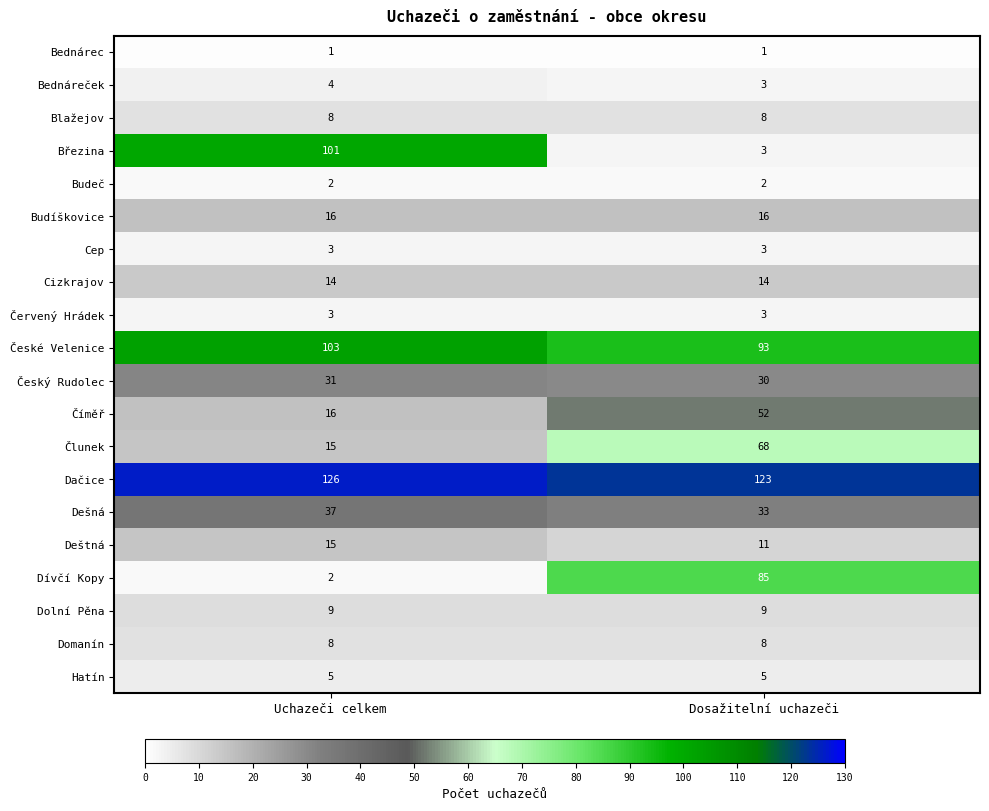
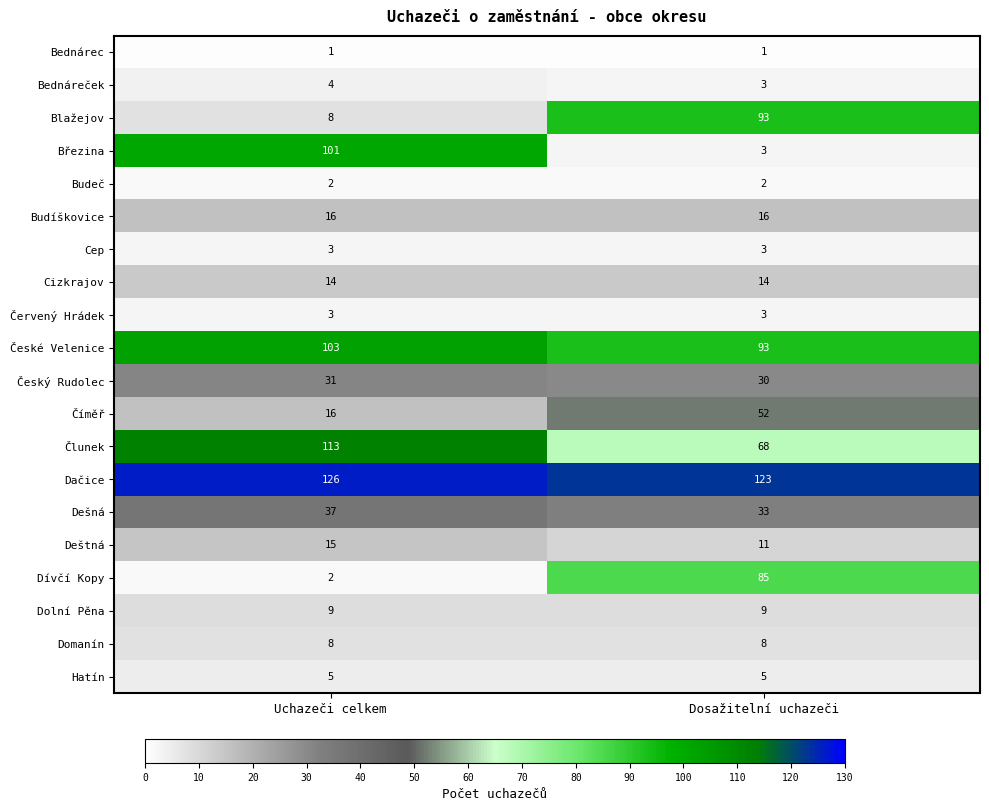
Blažejov, Dosažitelní uchazeči: 8 -> 93
Člunek, Uchazeči celkem: 15 -> 113
